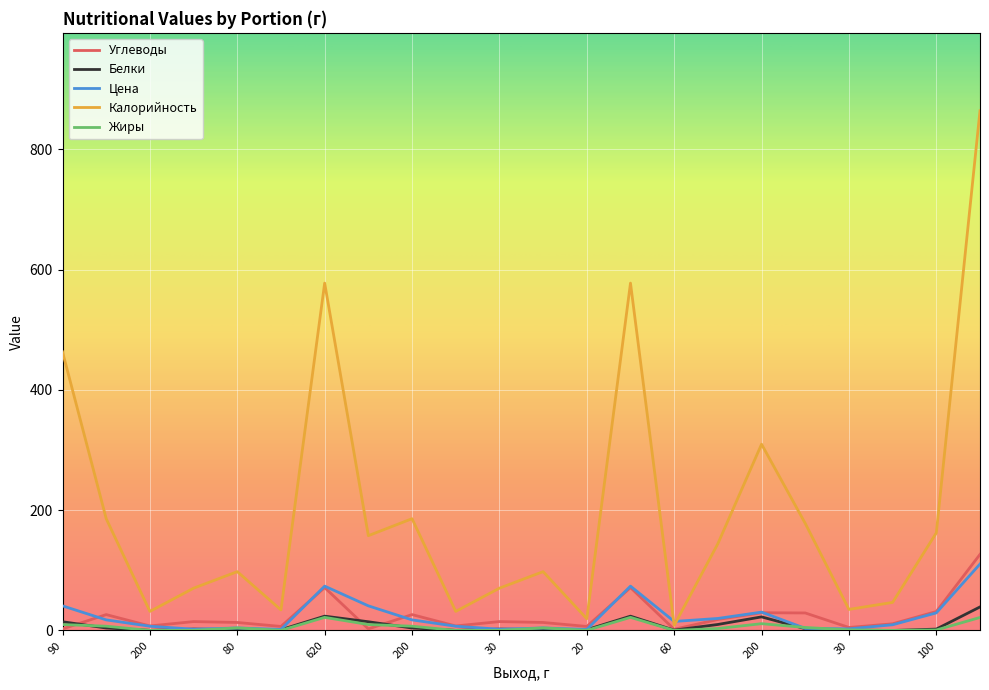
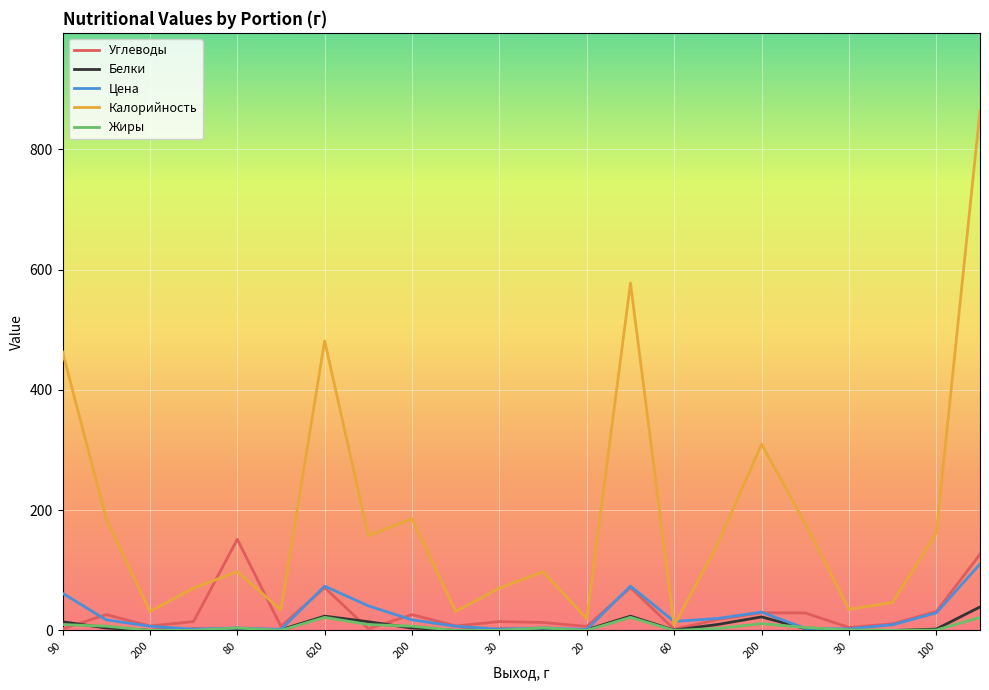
Цена, 90: 40 -> 60
Углеводы, 80: 10 -> 150
Калорийность, 620: 580 -> 480
